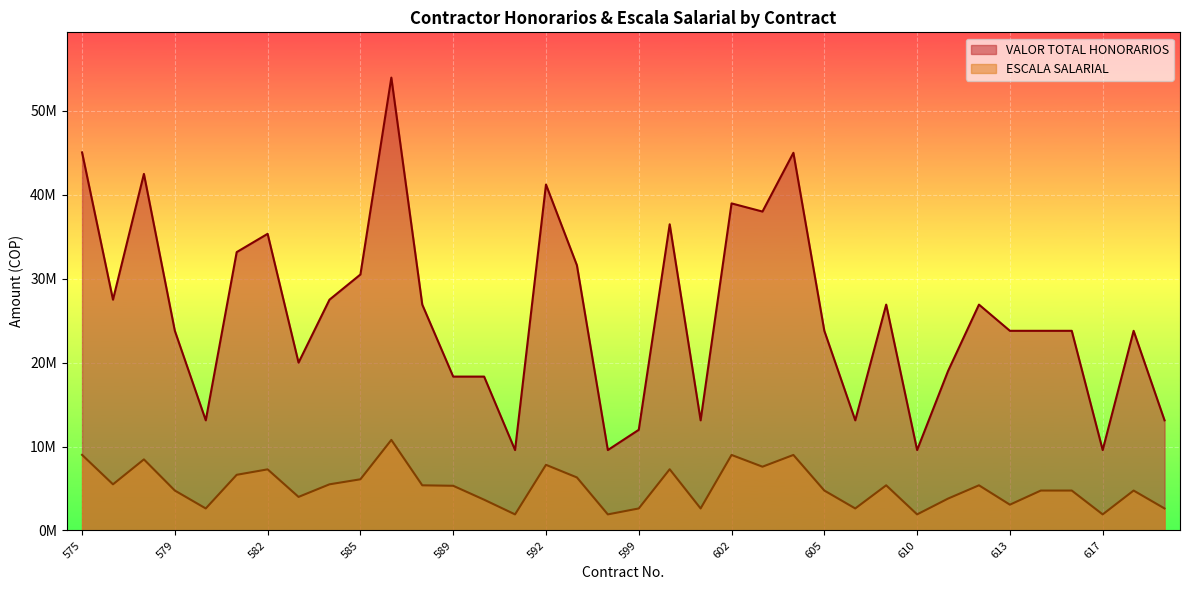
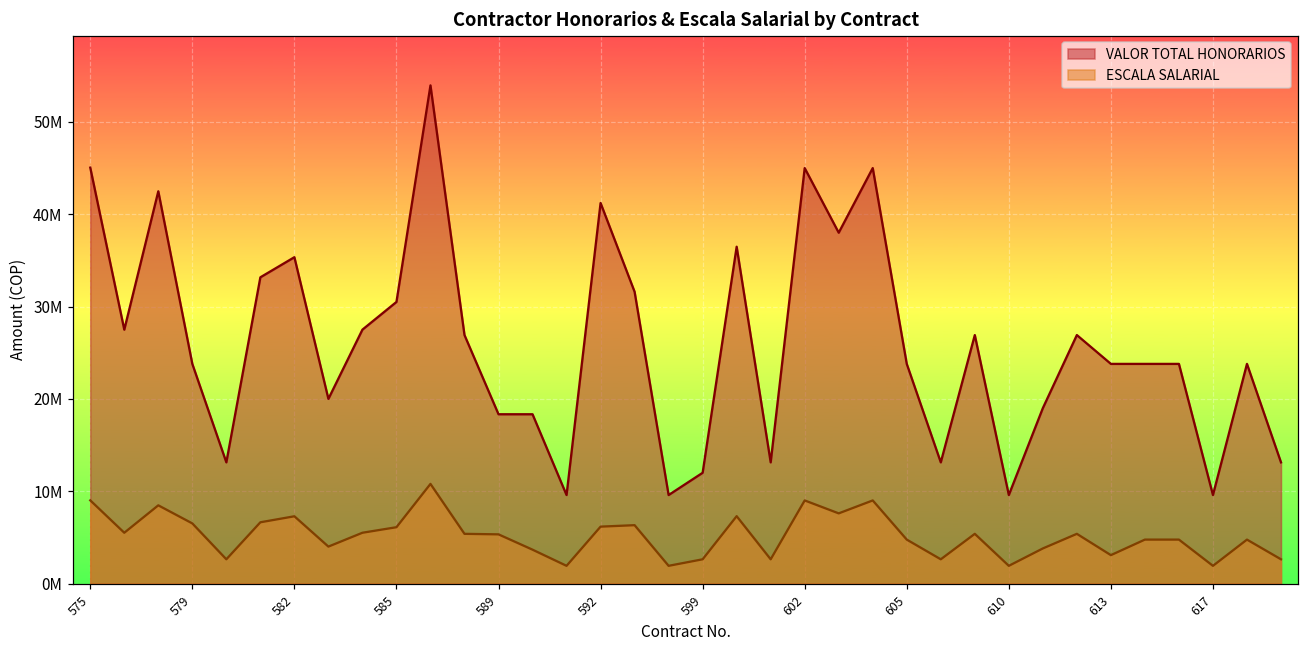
ESCALA SALARIAL, 579: 5000000 -> 7000000
ESCALA SALARIAL, 592: 8000000 -> 6000000
VALOR TOTAL HONORARIOS, 602: 39000000 -> 45000000
